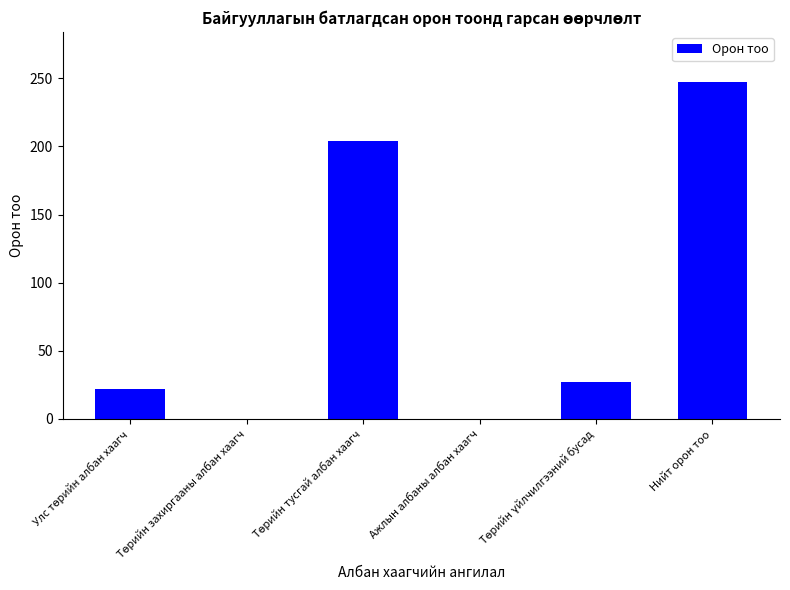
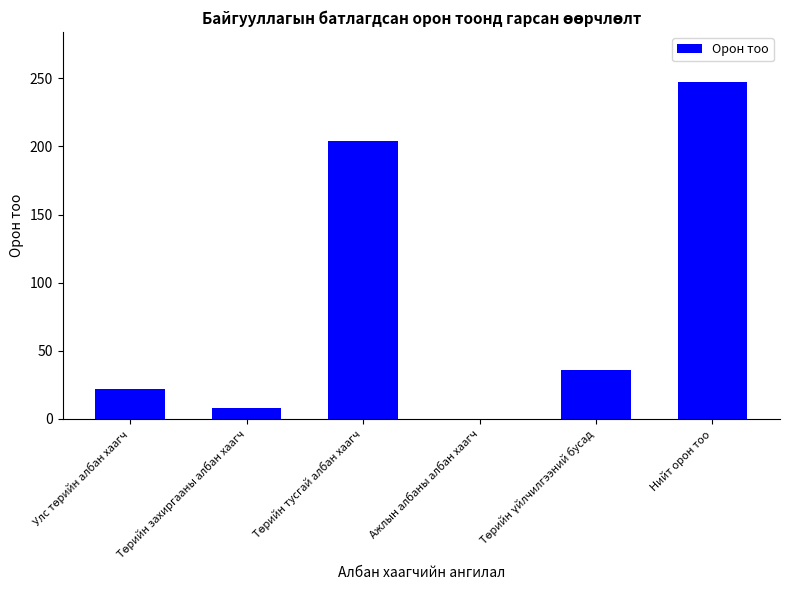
Төрийн захиргааны албан хаагч: 0 -> 8
Төрийн үйлчилгээний бусад: 27 -> 36
